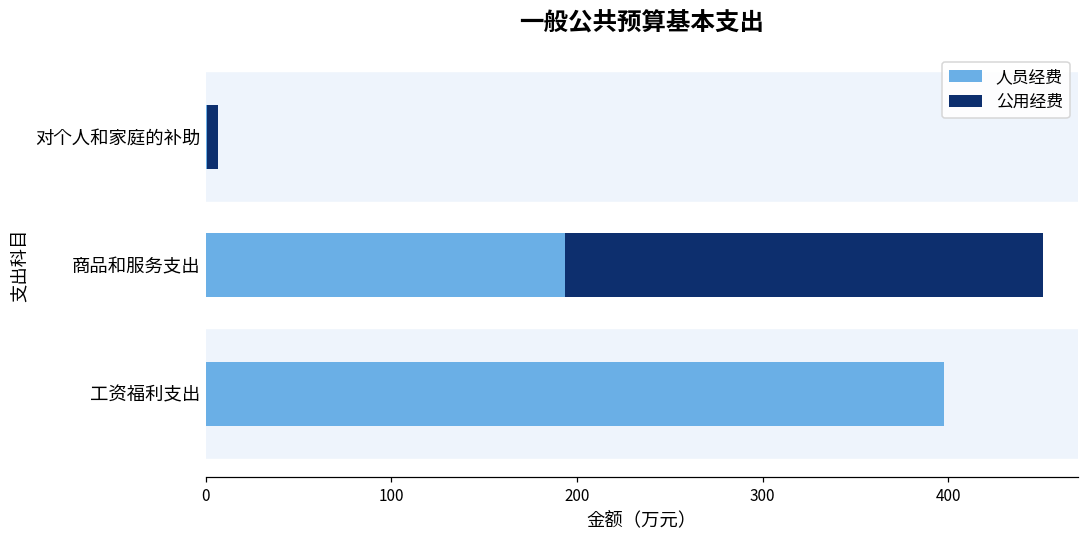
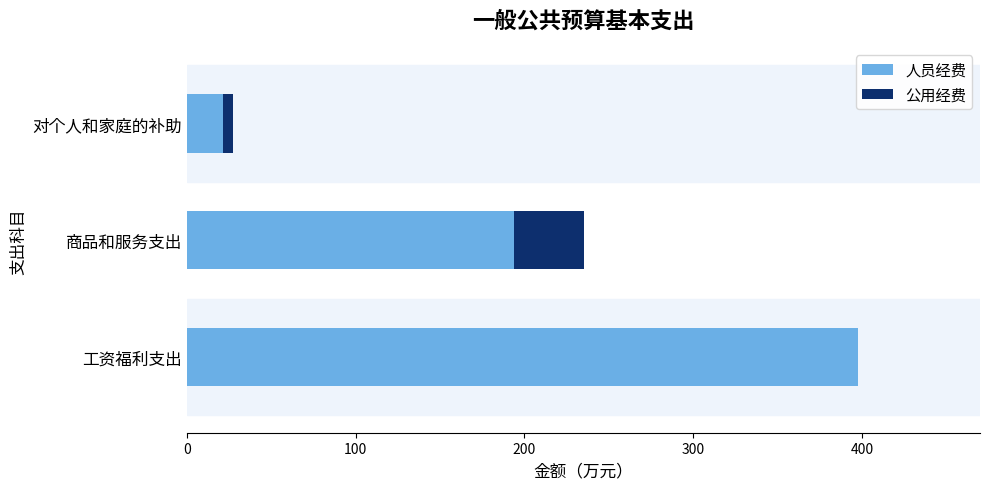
人员经费, 对个人和家庭的补助: 1 -> 21
公用经费, 商品和服务支出: 257 -> 41
